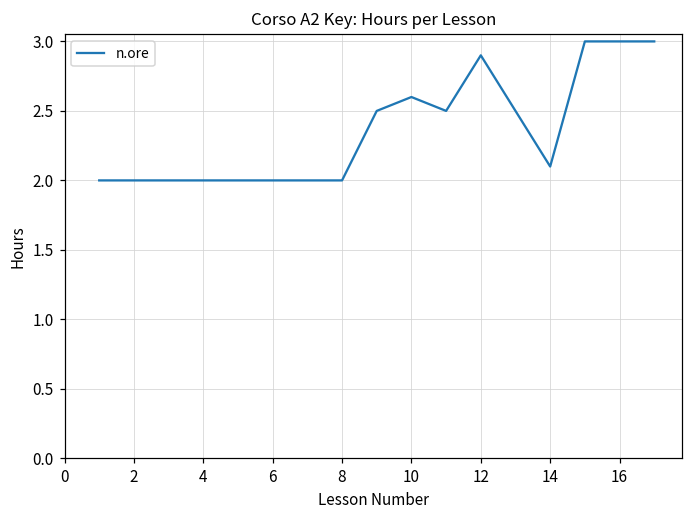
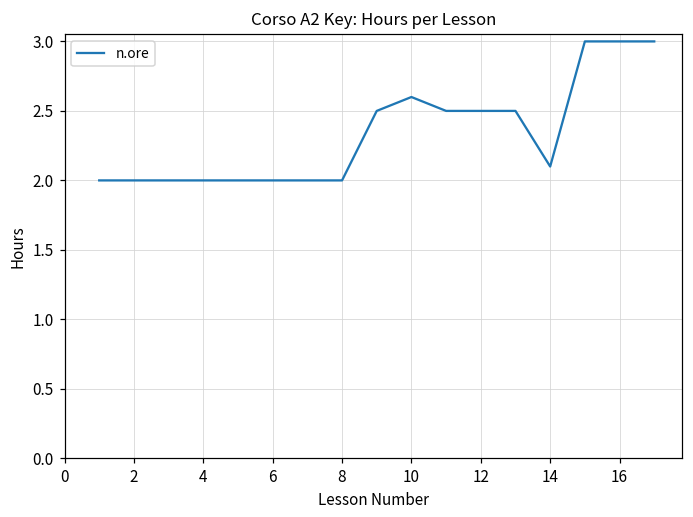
12: 2.9 -> 2.5
